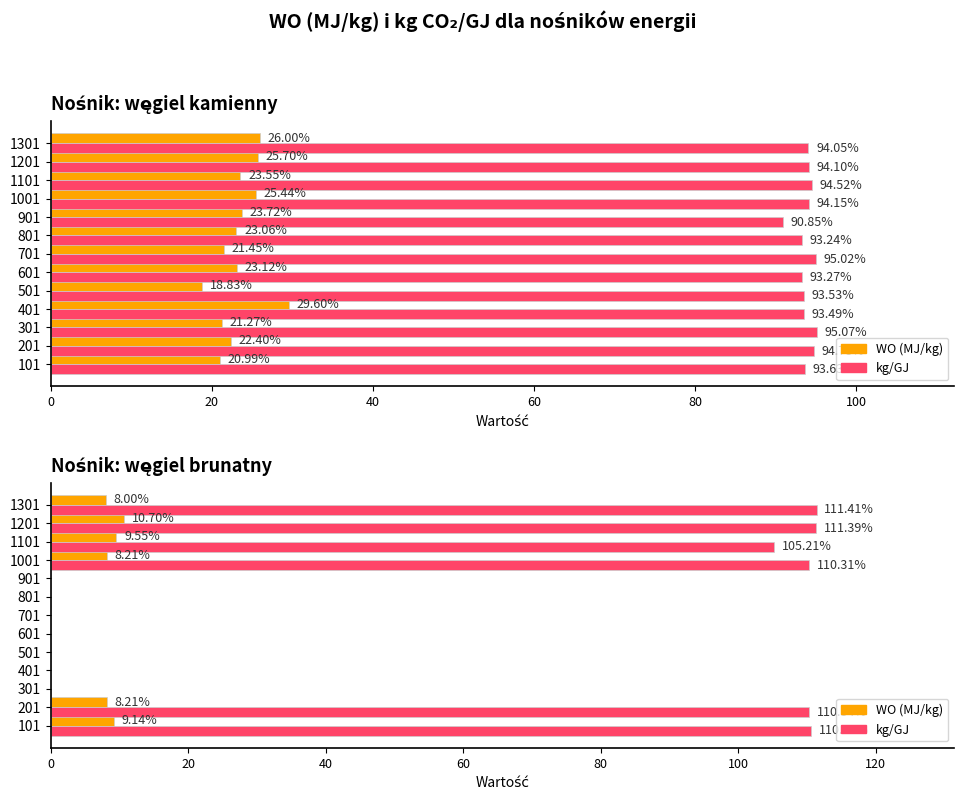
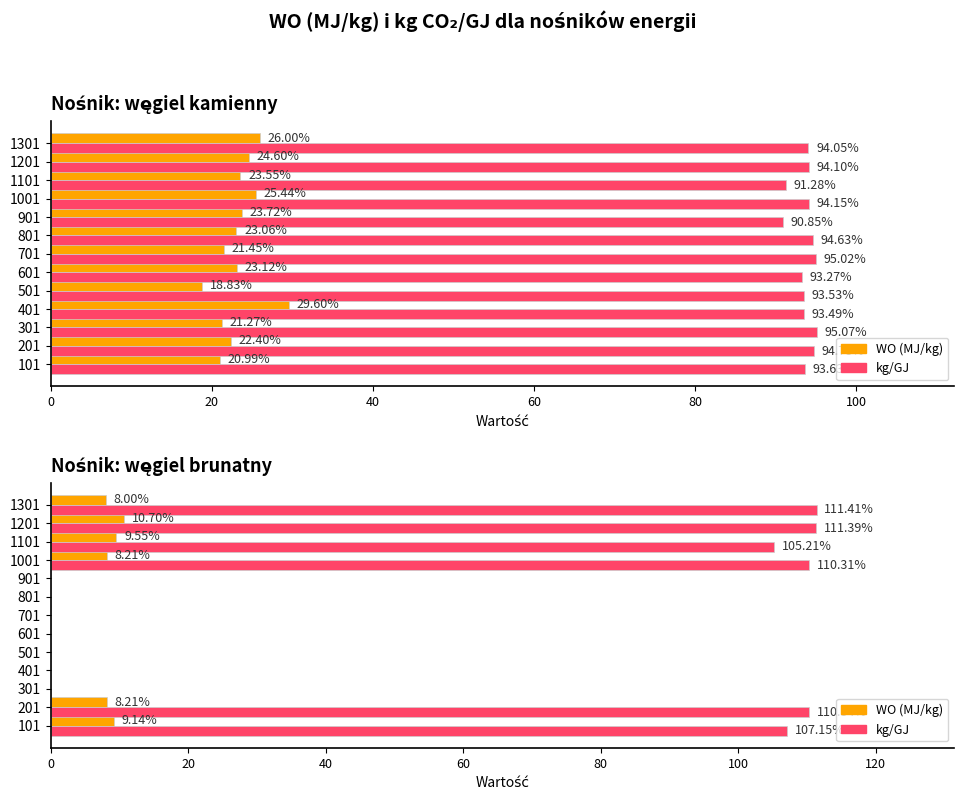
Nośnik: węgiel kamienny, WO (MJ/kg), 1201: 25.70% -> 24.60%
Nośnik: węgiel kamienny, kg/GJ, 1101: 94.52% -> 91.28%
Nośnik: węgiel kamienny, kg/GJ, 801: 93.24% -> 94.63%
Nośnik: węgiel brunatny, kg/GJ, 101: 111 -> 107
